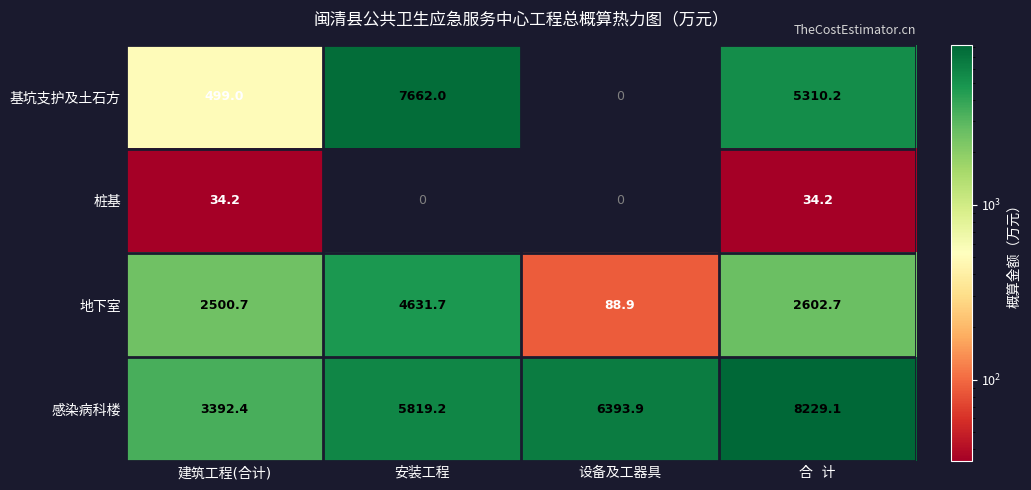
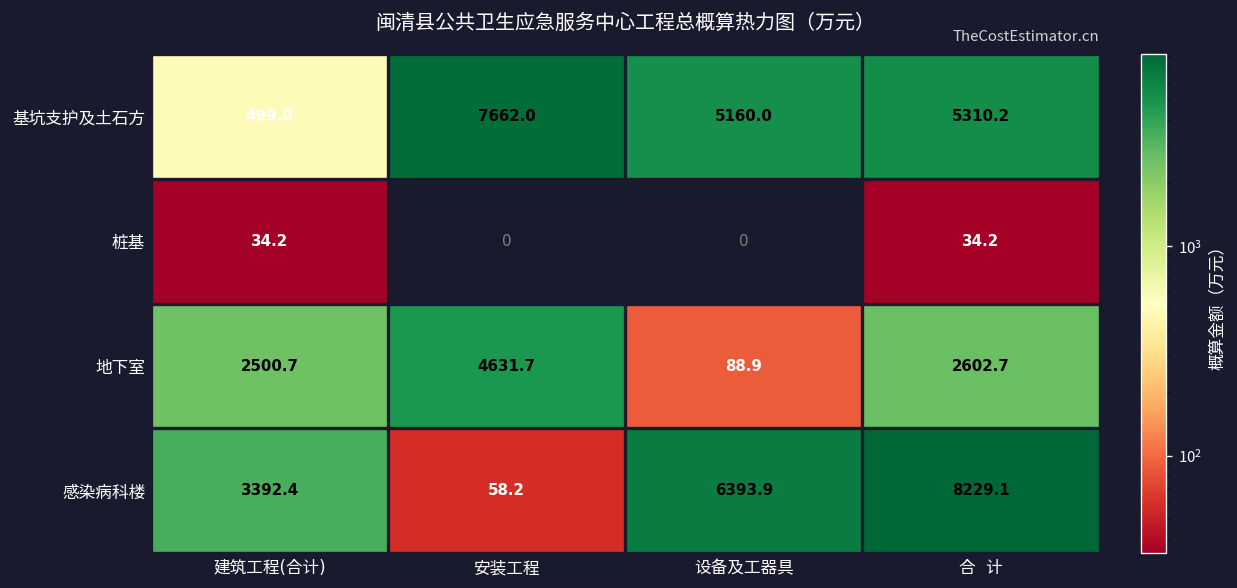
基坑支护及土石方, 设备及工器具: 0 -> 5160.0
感染病科楼, 安装工程: 5819.2 -> 58.2
